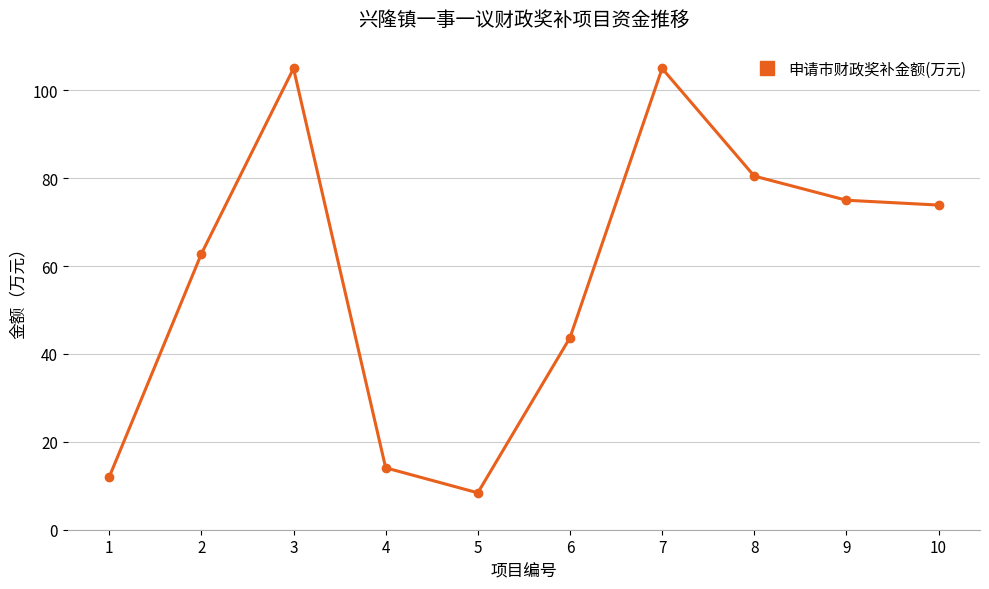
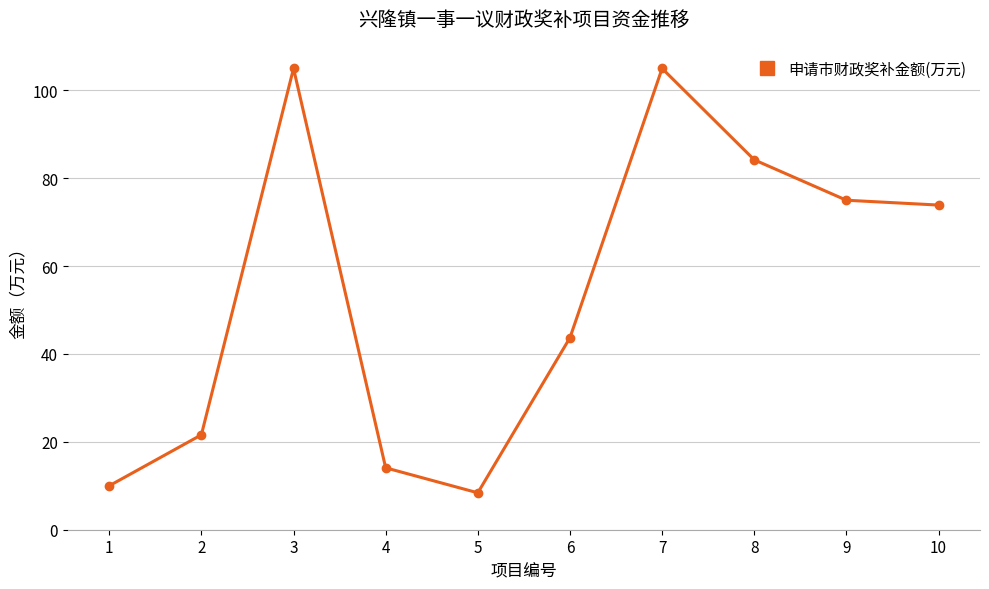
1: 12 -> 10
2: 63 -> 22
8: 81 -> 84
